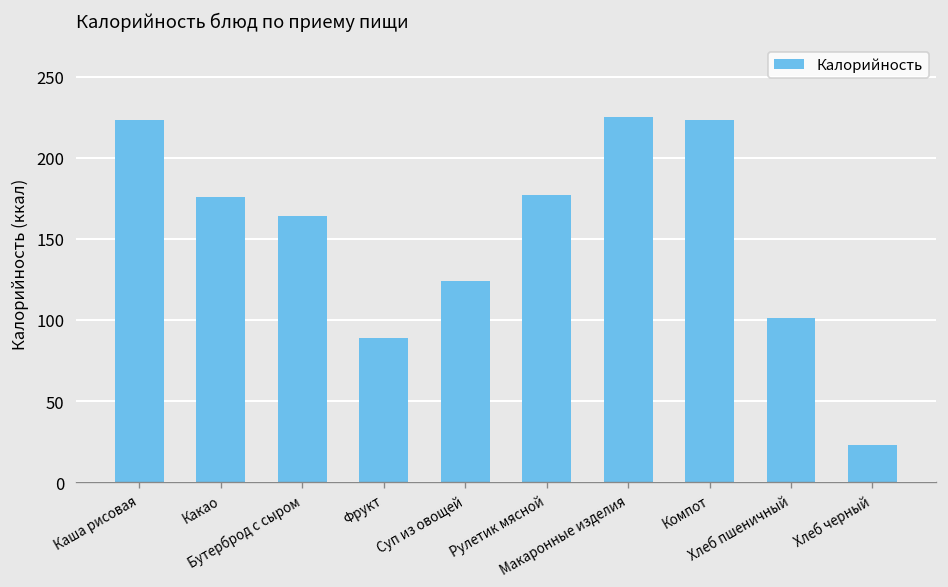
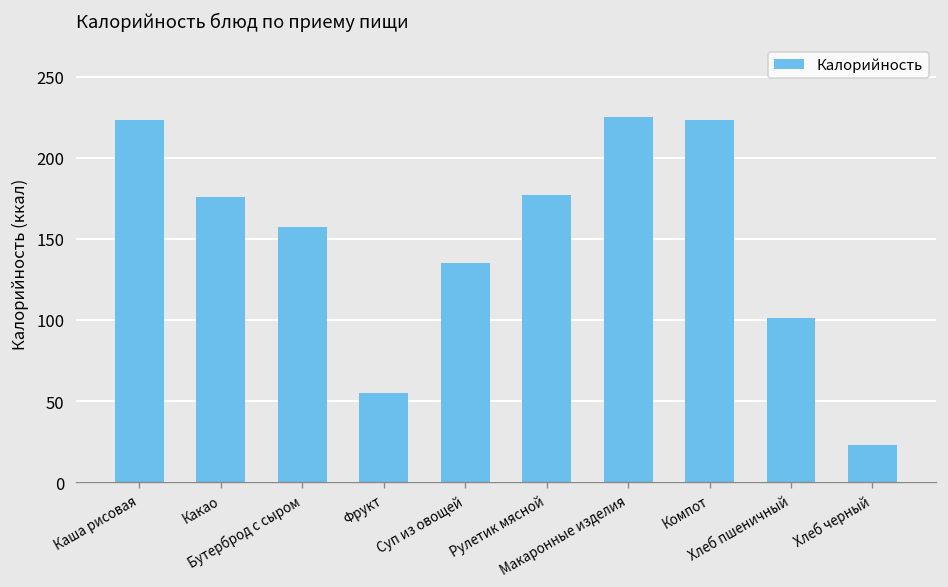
Бутерброд с сыром: 164 -> 157
Фрукт: 89 -> 55
Суп из овощей: 124 -> 135
